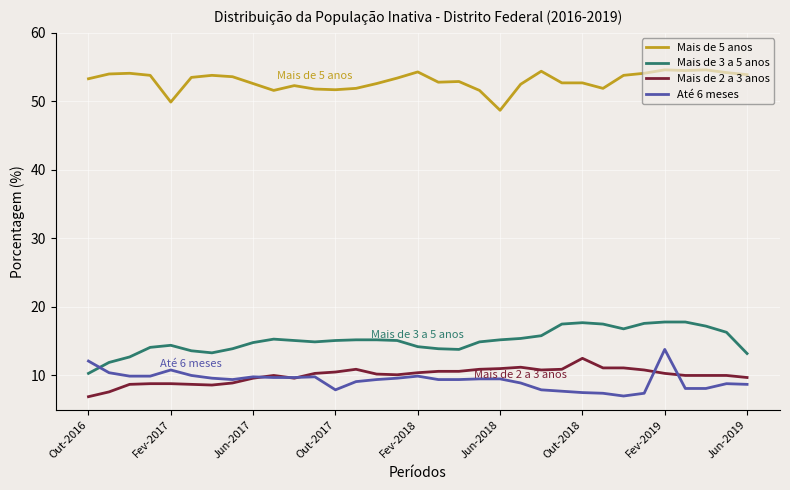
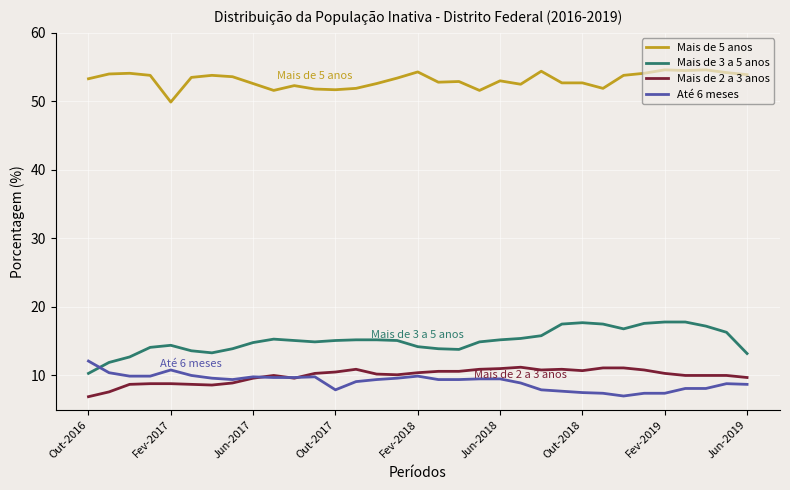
Mais de 5 anos, Jun-2018: 49 -> 53
Mais de 2 a 3 anos, Out-2018: 13 -> 11
Até 6 meses, Fev-2019: 14 -> 7
